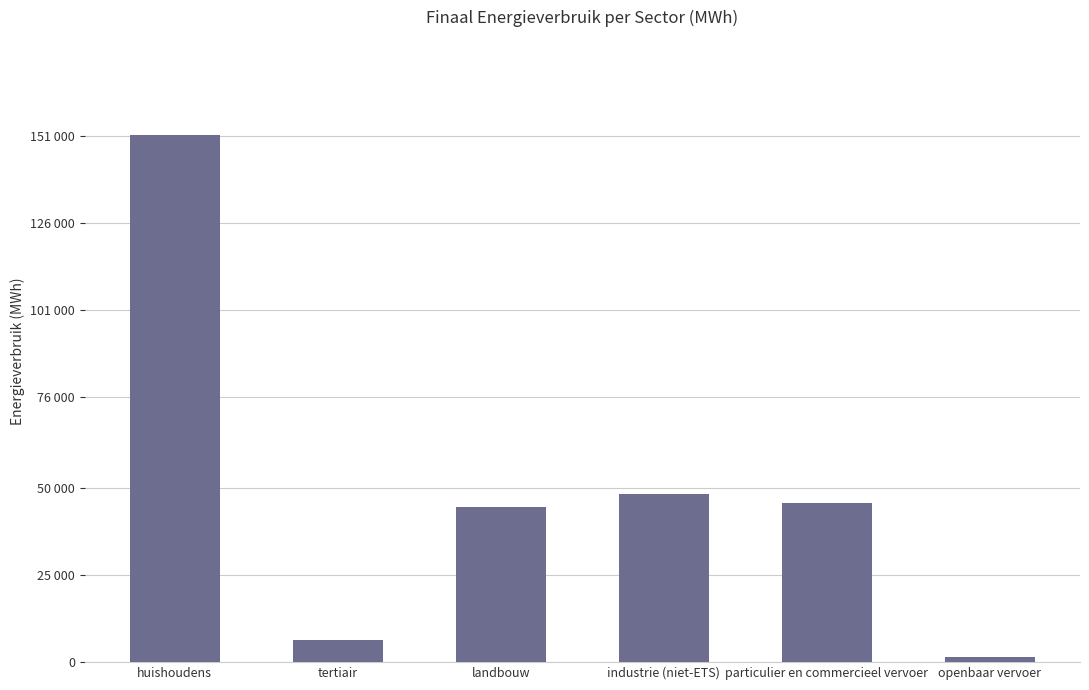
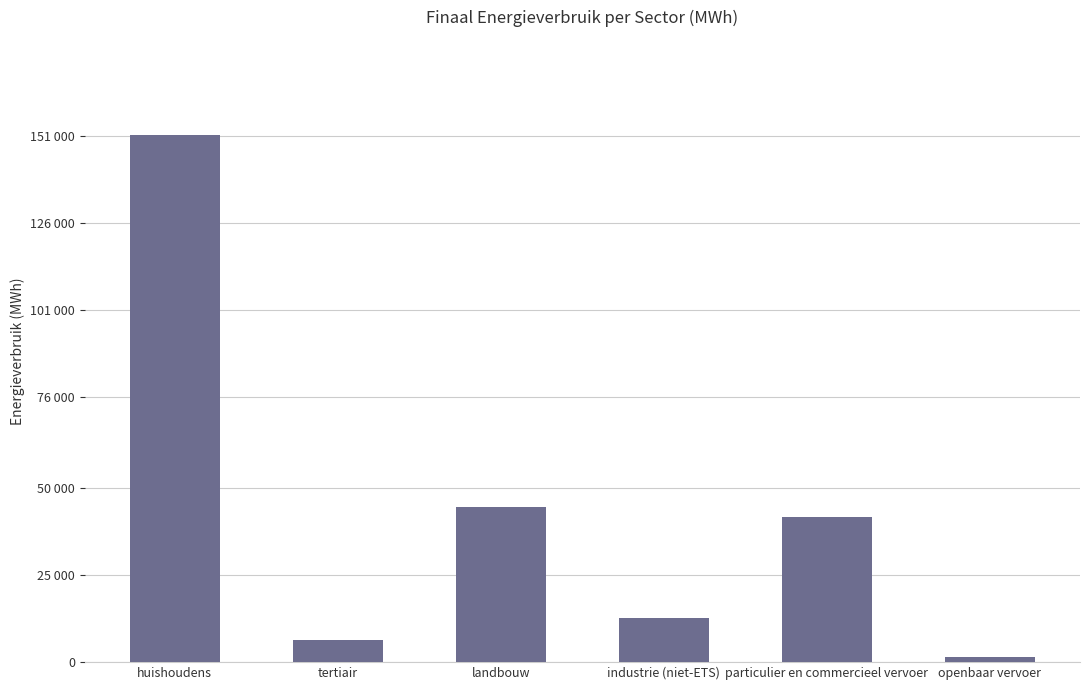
industrie (niet-ETS): 48000 -> 13000
particulier en commercieel vervoer: 46000 -> 42000
